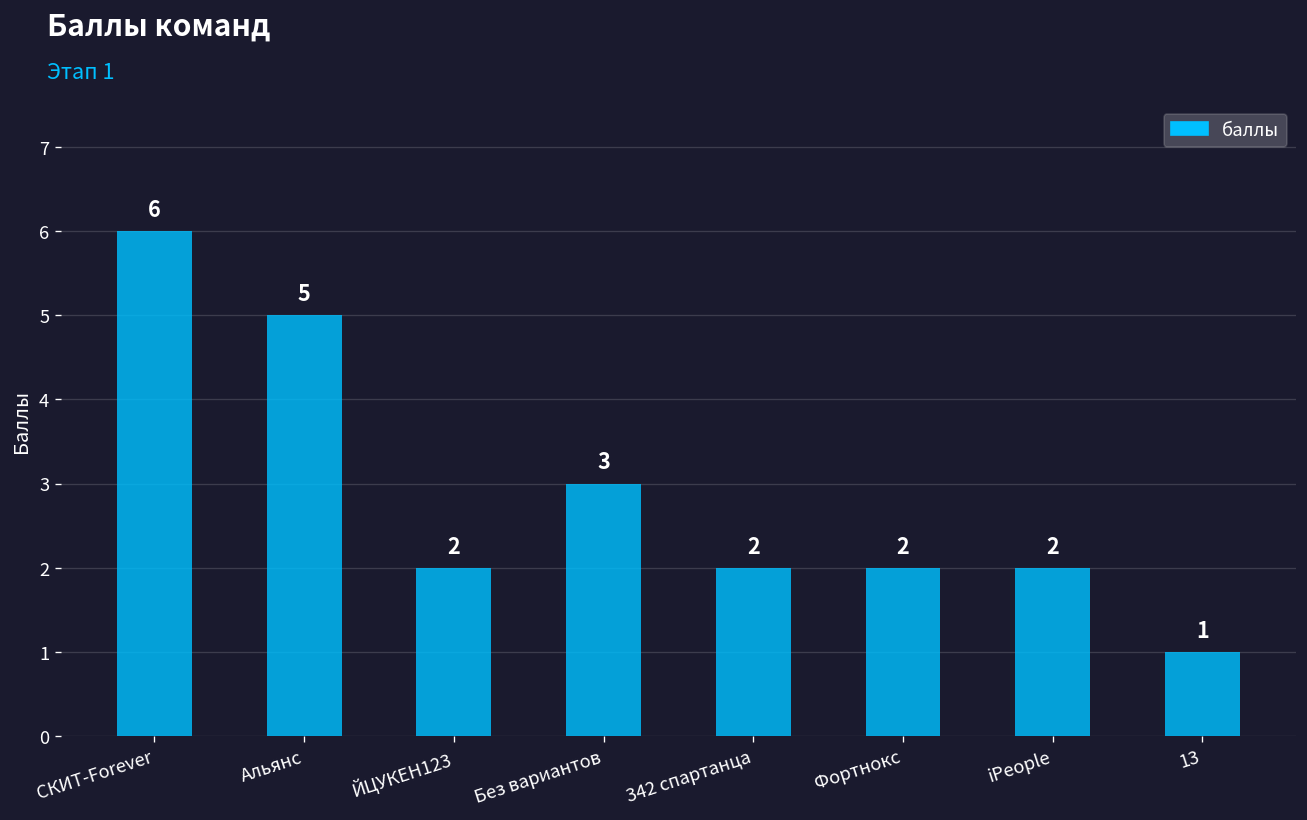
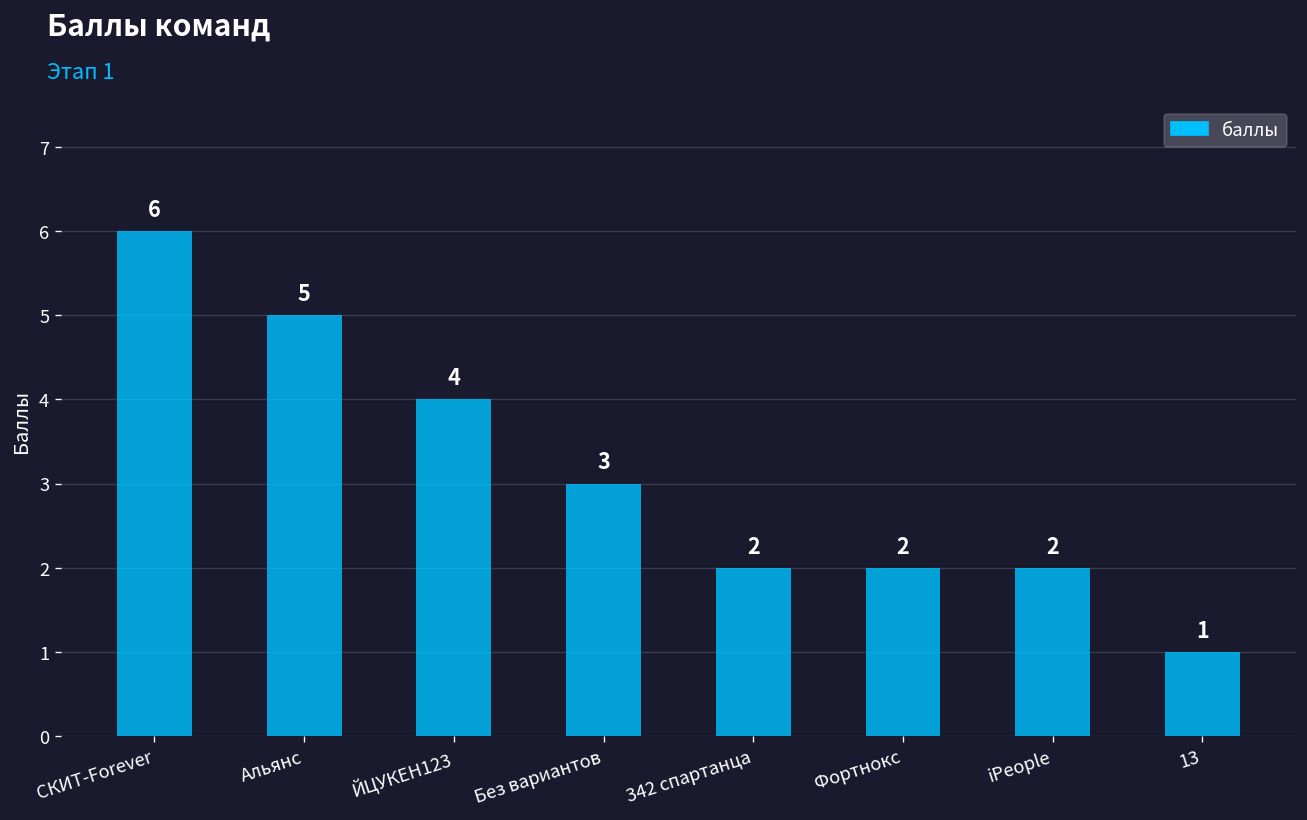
ЙЦУКЕН123: 2 -> 4
